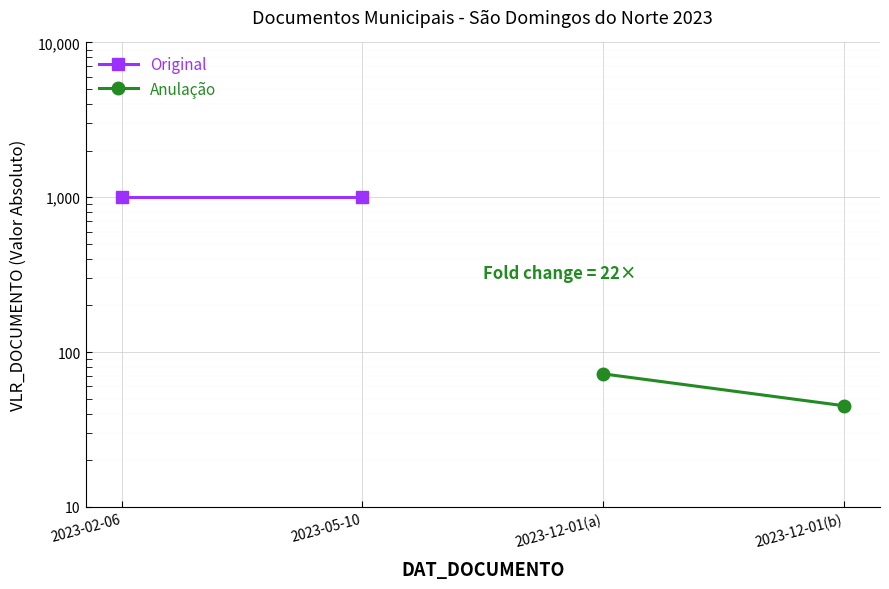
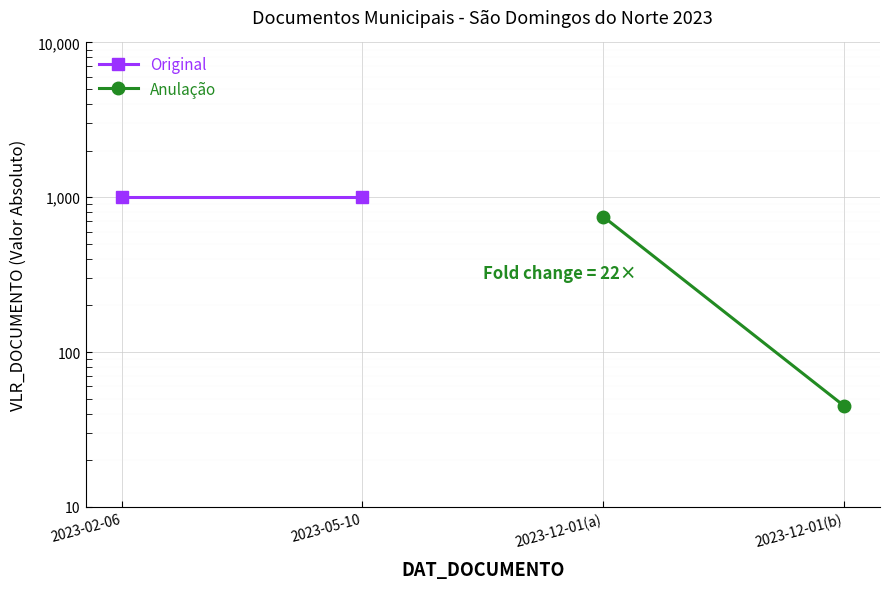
Anulação, 2023-12-01(a): 70 -> 800
